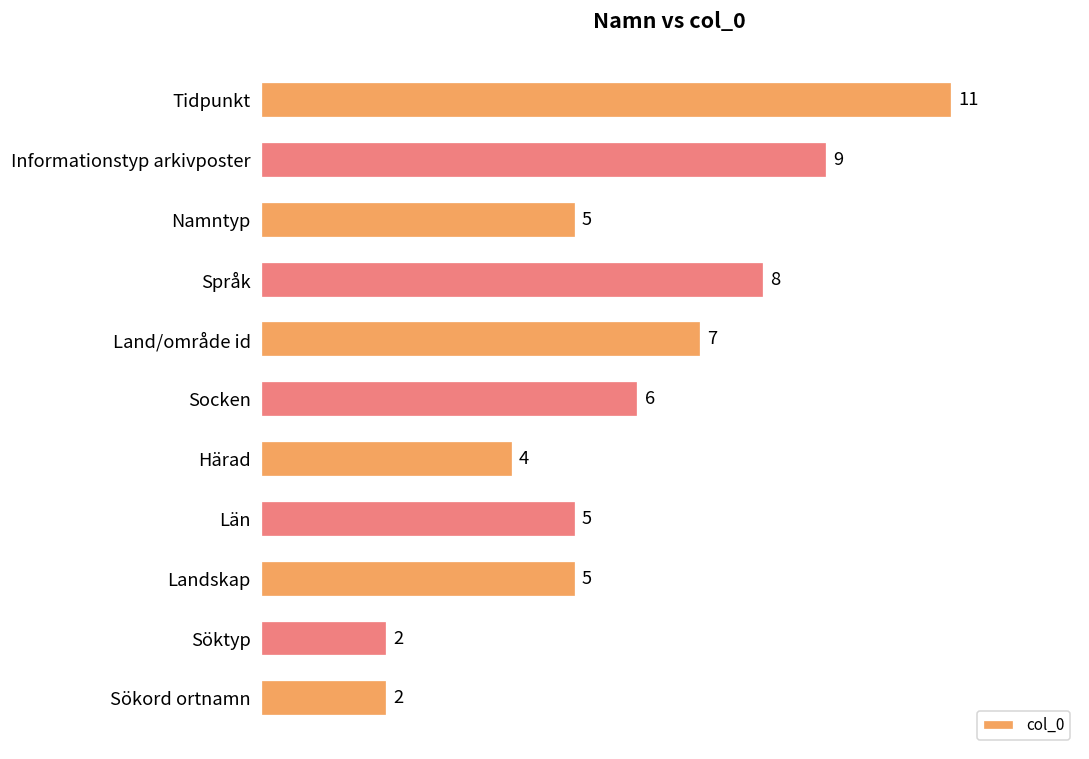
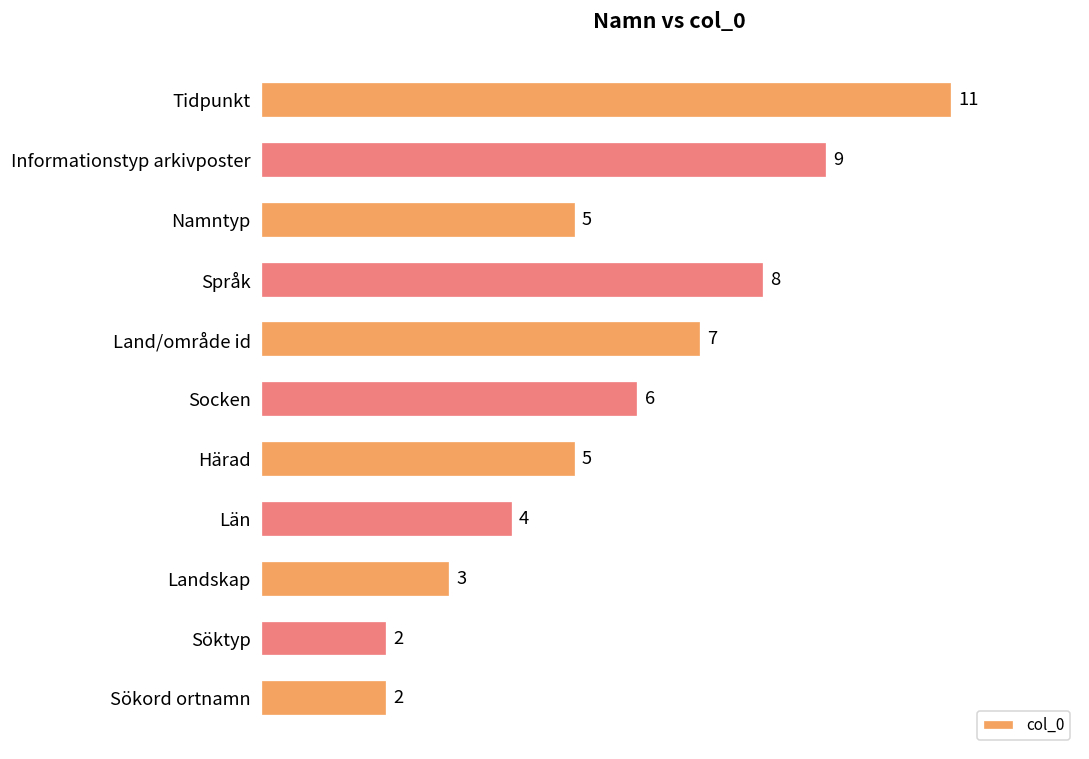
Härad: 4 -> 5
Län: 5 -> 4
Landskap: 5 -> 3
